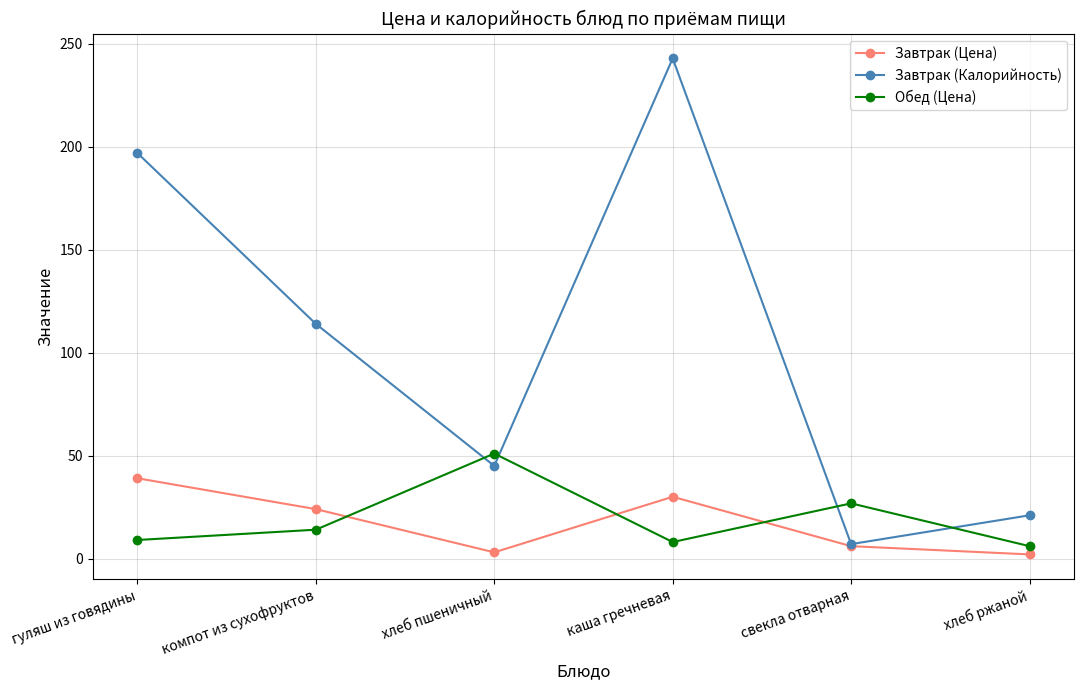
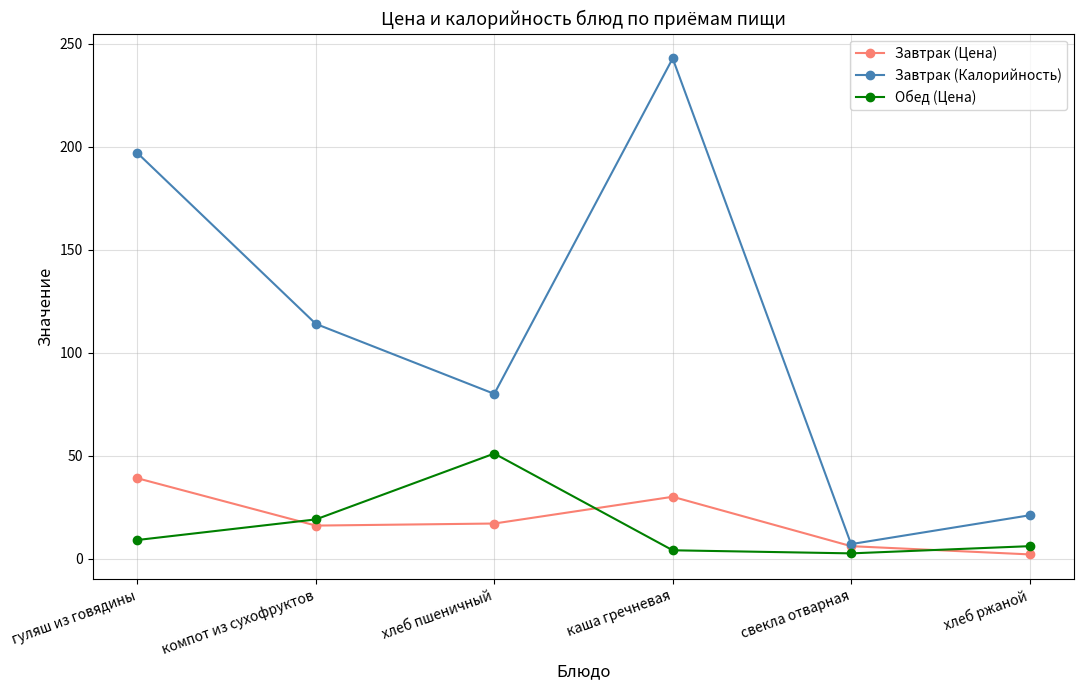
Завтрак (Цена), компот из сухофруктов: 24 -> 16
Обед (Цена), компот из сухофруктов: 14 -> 19
Завтрак (Цена), хлеб пшеничный: 3 -> 17
Завтрак (Калорийность), хлеб пшеничный: 45 -> 80
Обед (Цена), каша гречневая: 8 -> 4
Обед (Цена), свекла отварная: 27 -> 3
